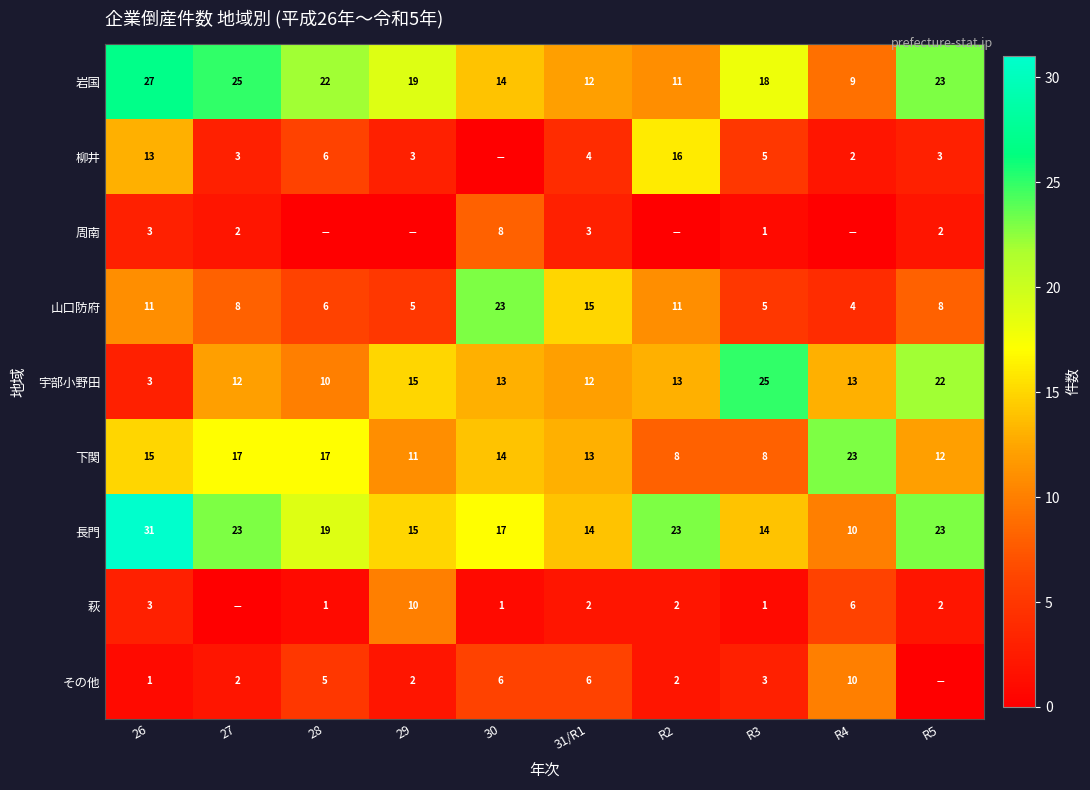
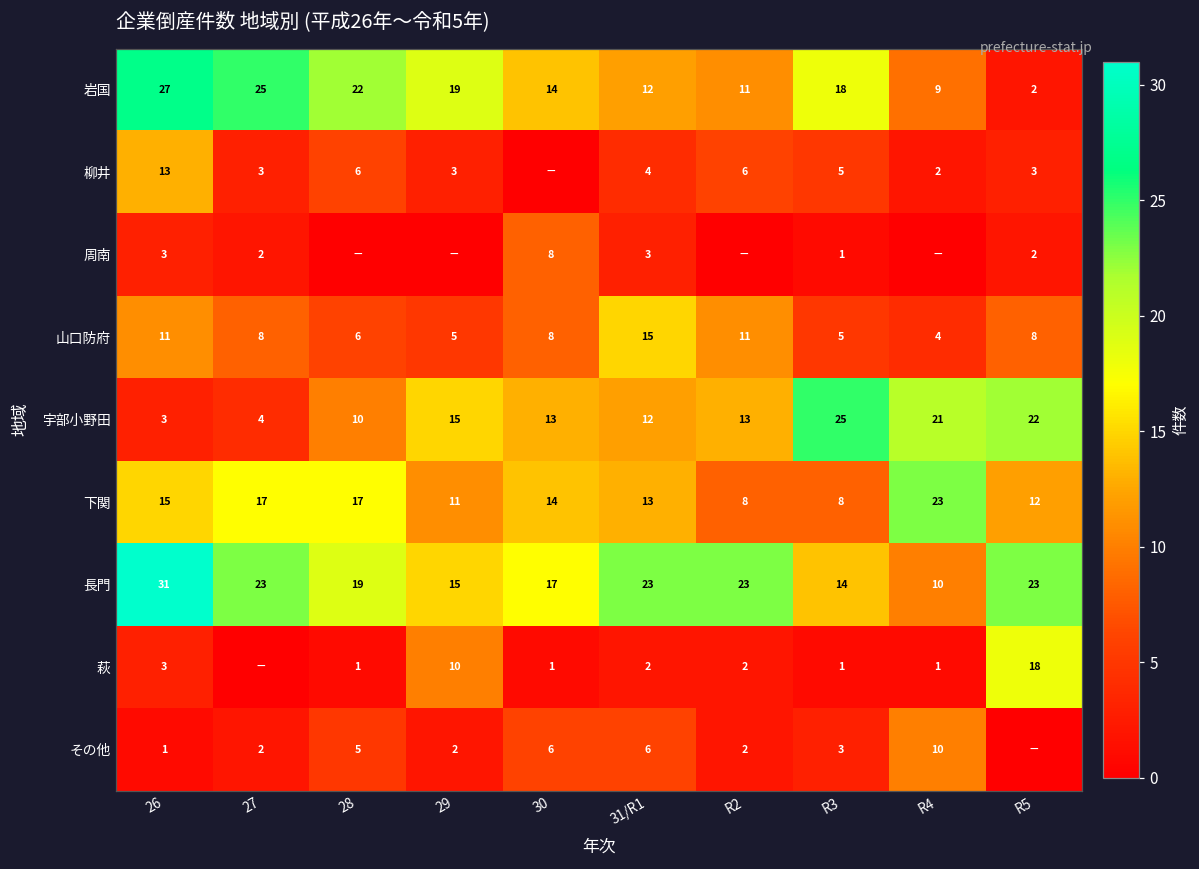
岩国, R5: 23 -> 2
柳井, R2: 16 -> 6
山口防府, 30: 23 -> 8
宇部小野田, 27: 12 -> 4
宇部小野田, R4: 13 -> 21
長門, 31/R1: 14 -> 23
萩, R4: 6 -> 1
萩, R5: 2 -> 18
